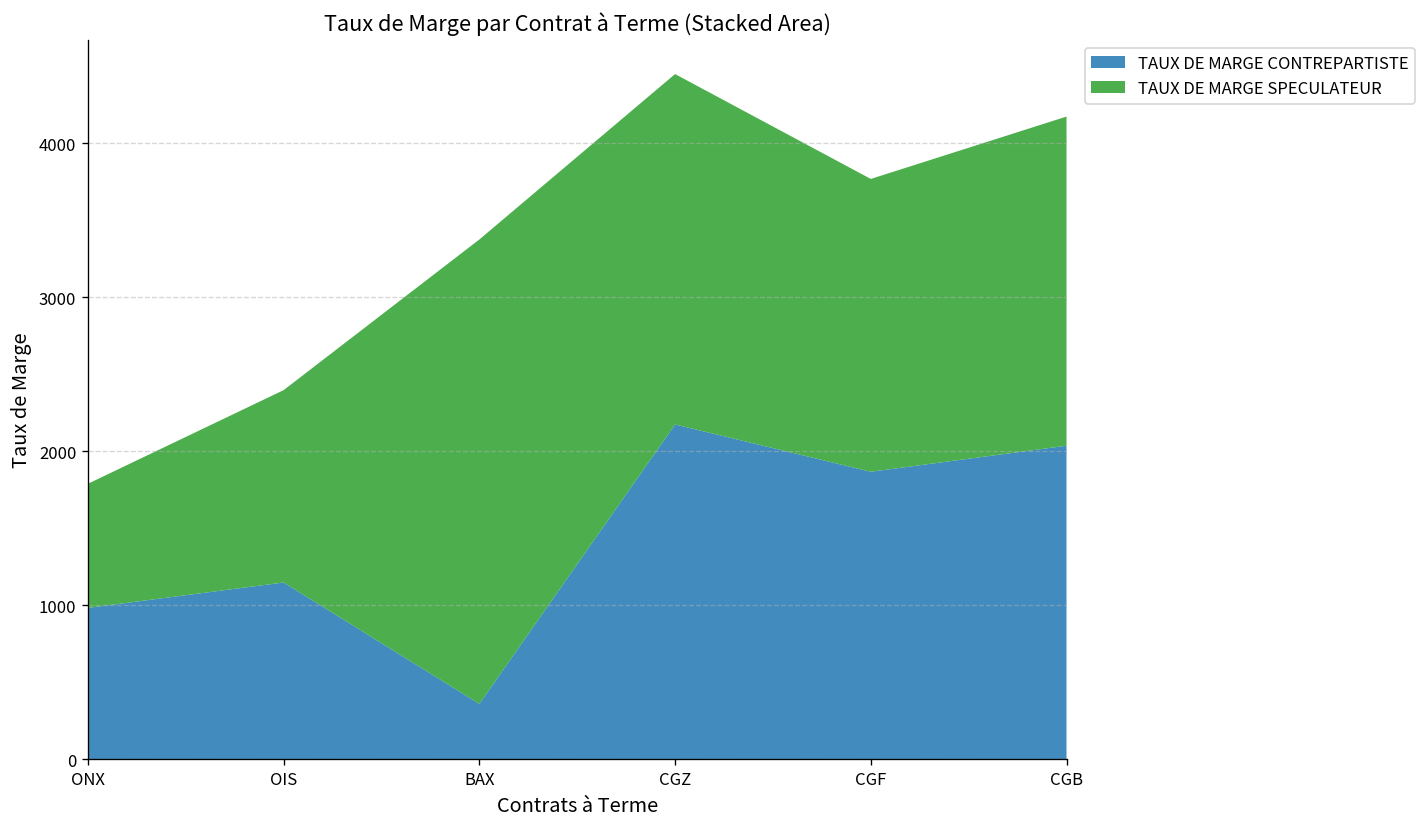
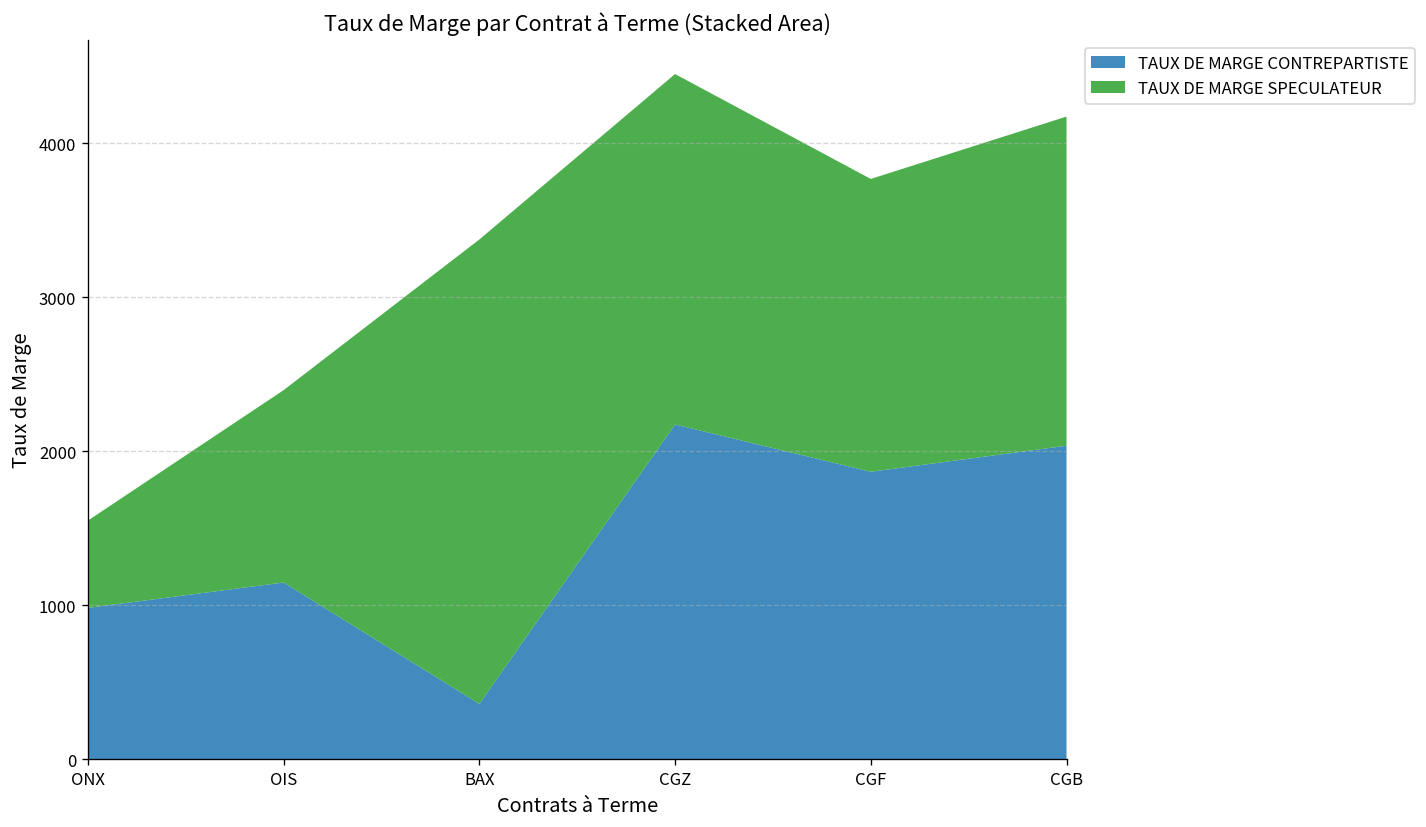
TAUX DE MARGE SPECULATEUR, ONX: 810 -> 570
